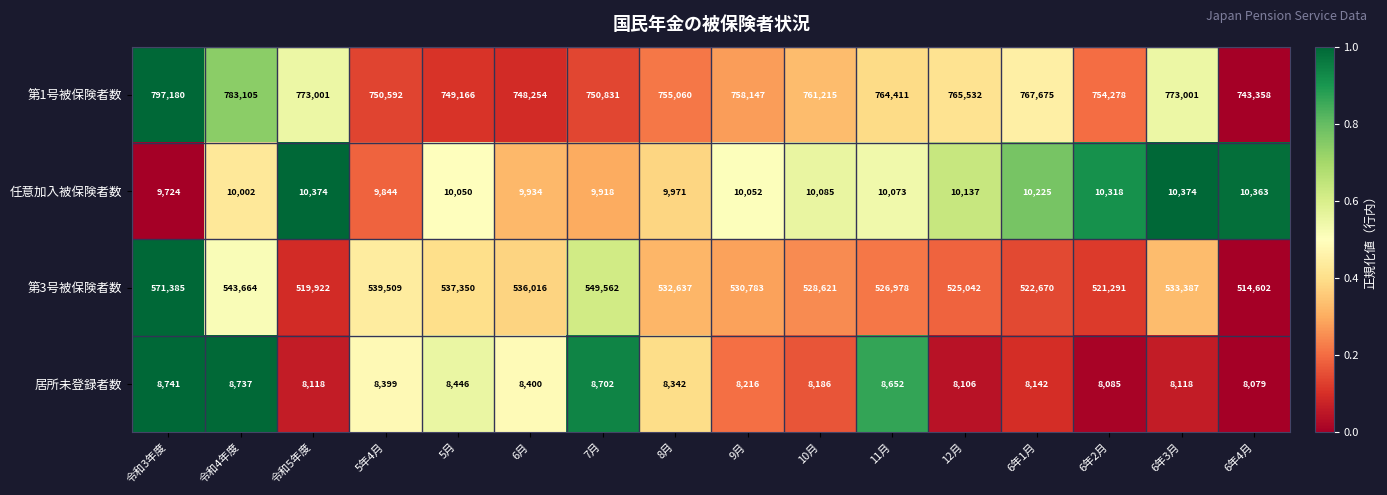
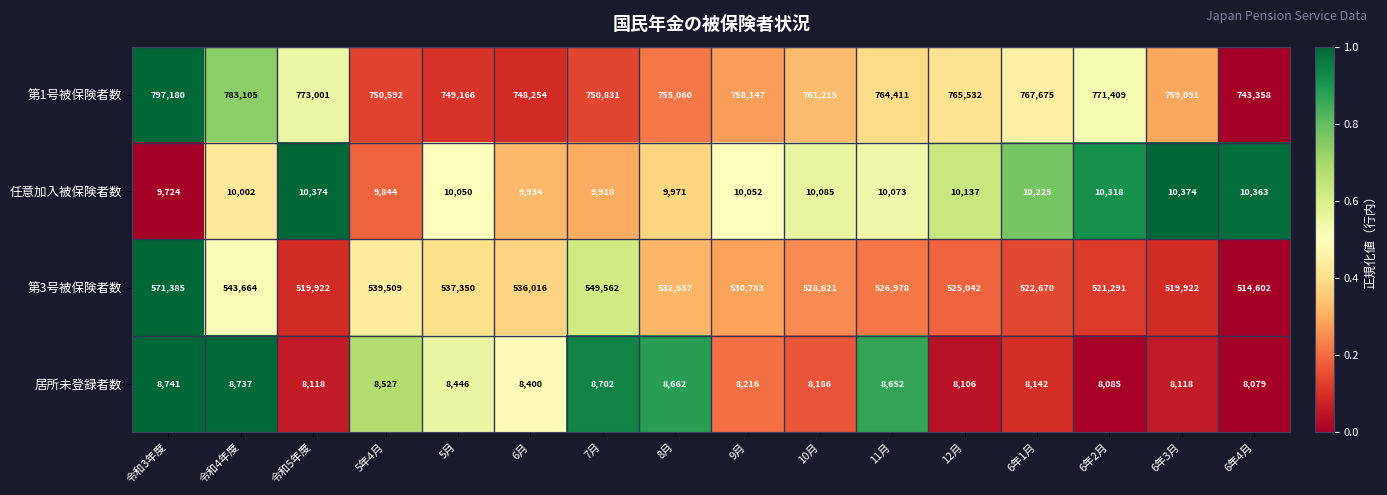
第1号被保険者数, 6年2月: 754,278 -> 771,409
第1号被保険者数, 6年3月: 773,001 -> 759,091
第3号被保険者数, 6年3月: 533,387 -> 519,922
居所未登録者数, 5年4月: 8,399 -> 8,527
居所未登録者数, 8月: 8,342 -> 8,662
